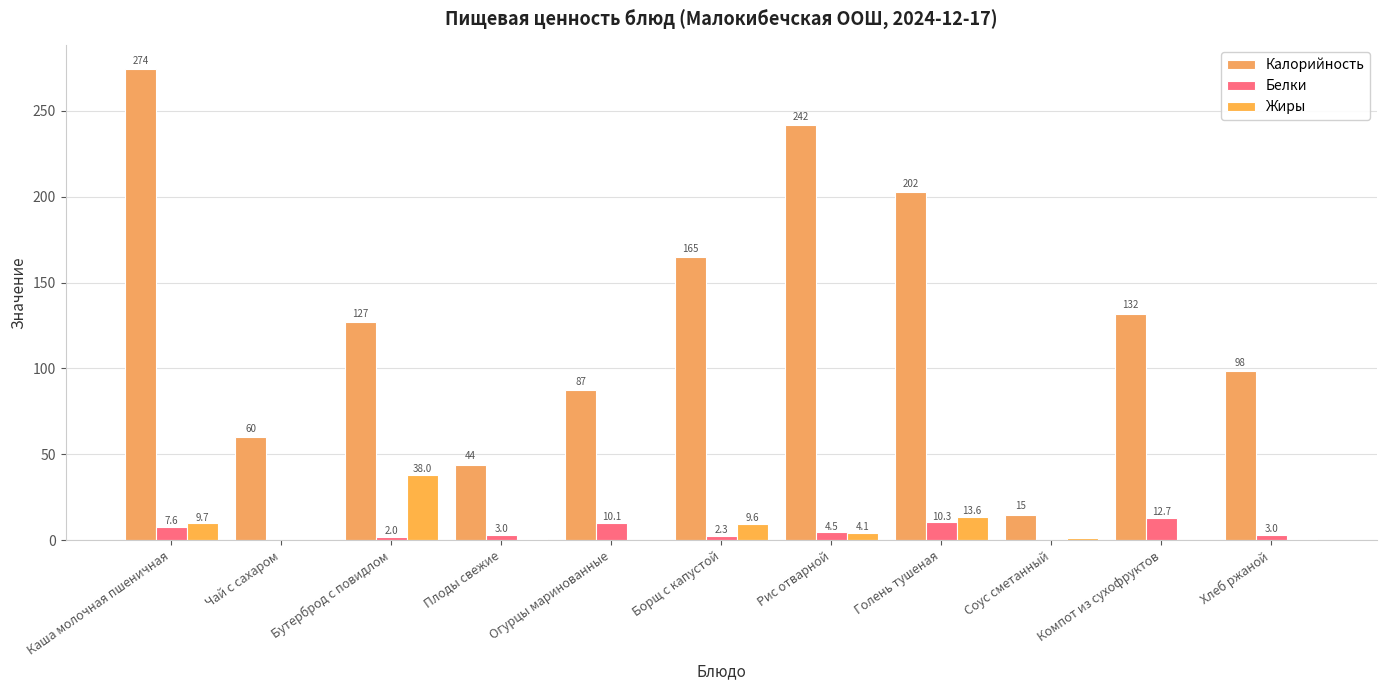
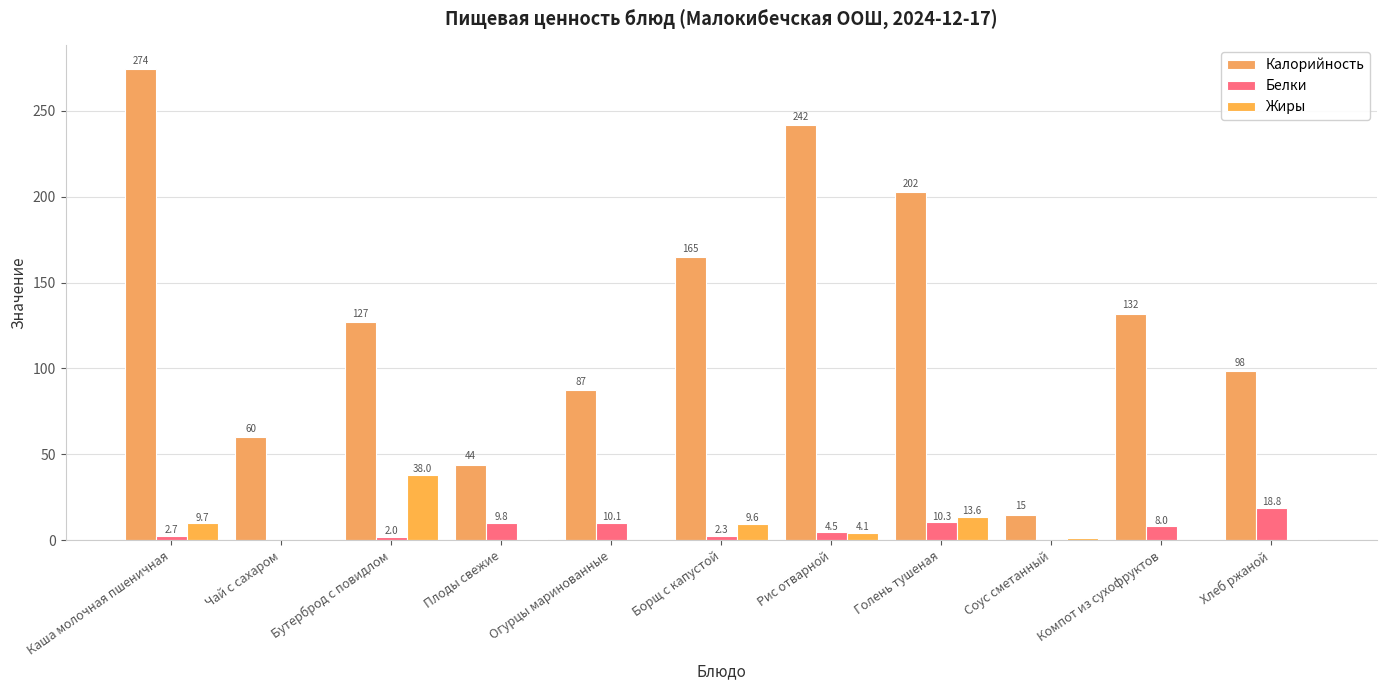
Белки, Каша молочная пшеничная: 7.6 -> 2.7
Белки, Плоды свежие: 3.0 -> 9.8
Белки, Компот из сухофруктов: 12.7 -> 8.0
Белки, Хлеб ржаной: 3.0 -> 18.8
